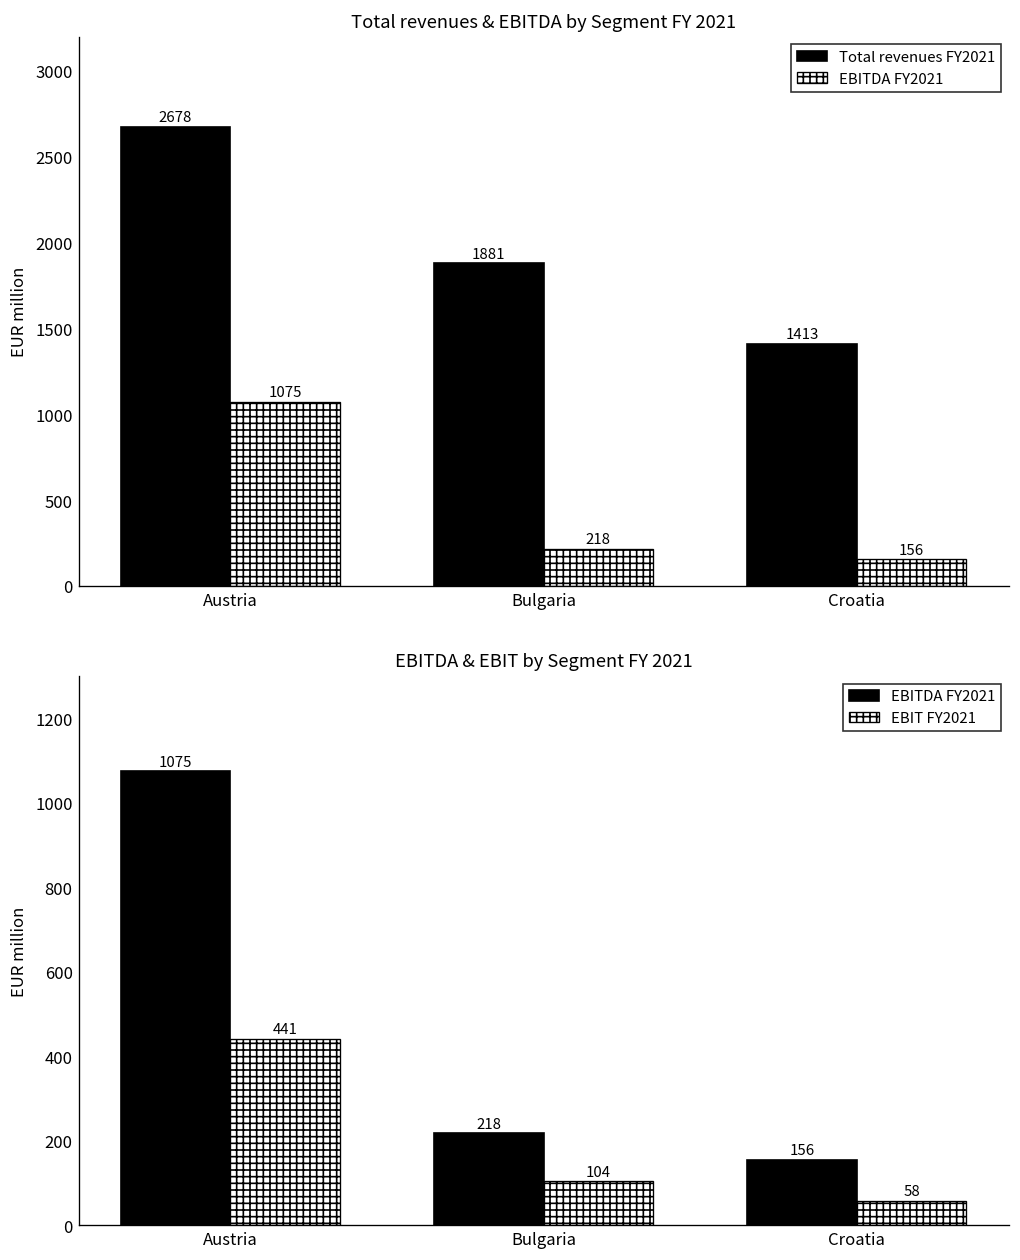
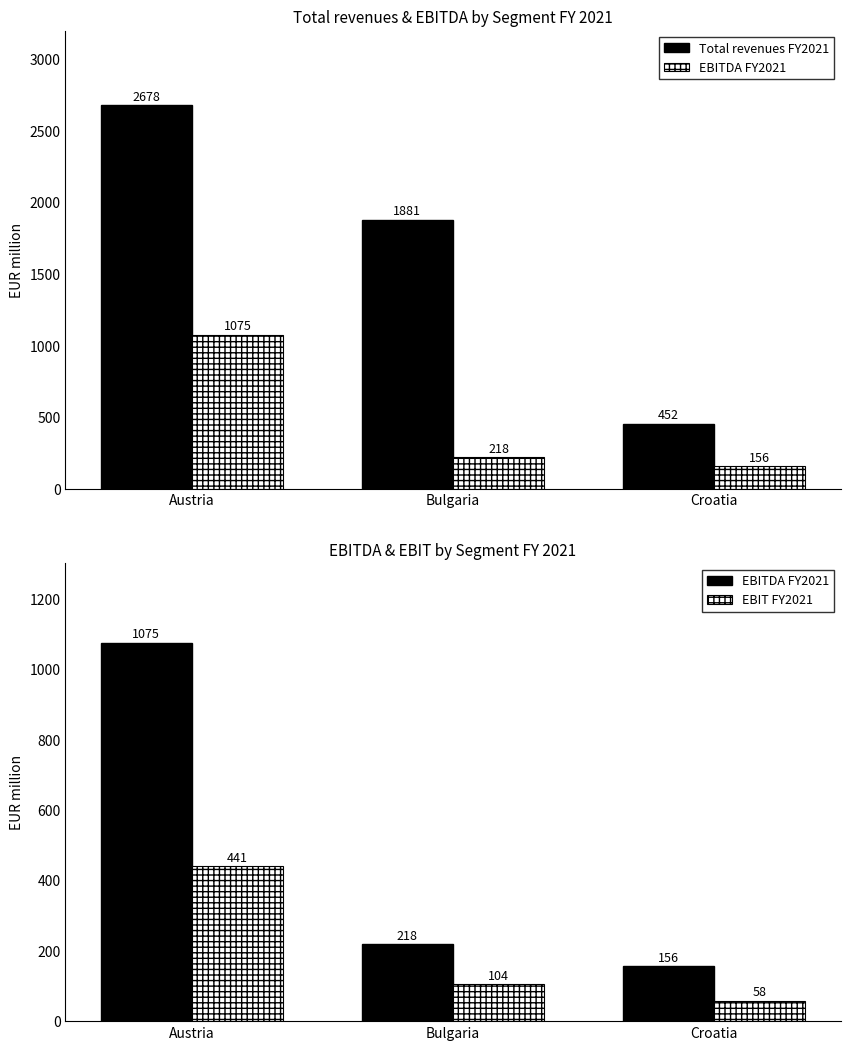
Total revenues & EBITDA by Segment FY 2021, Total revenues FY2021, Croatia: 1413 -> 452
